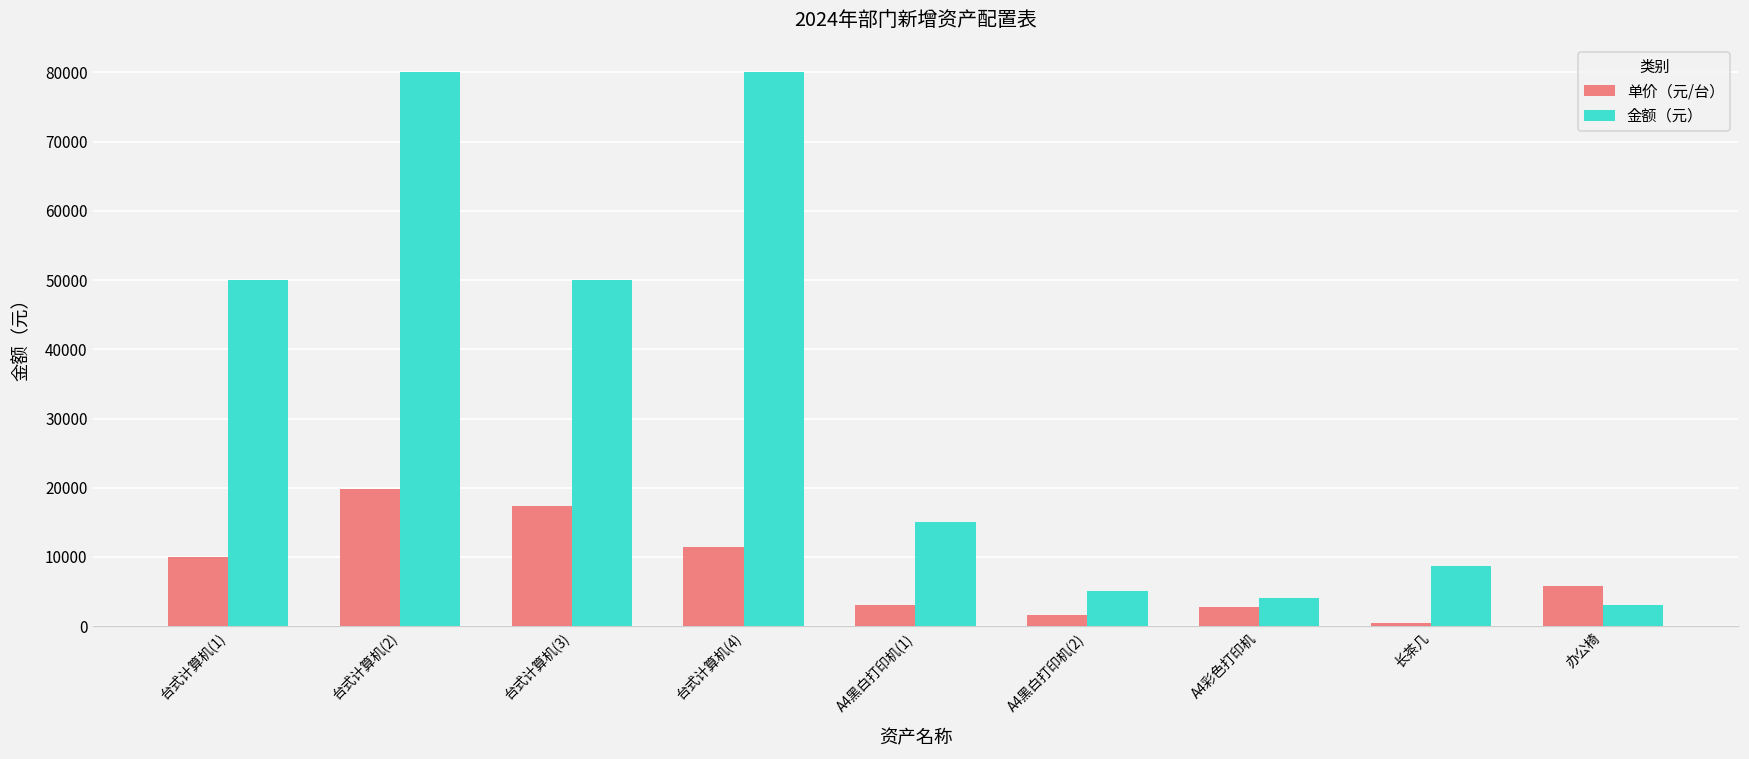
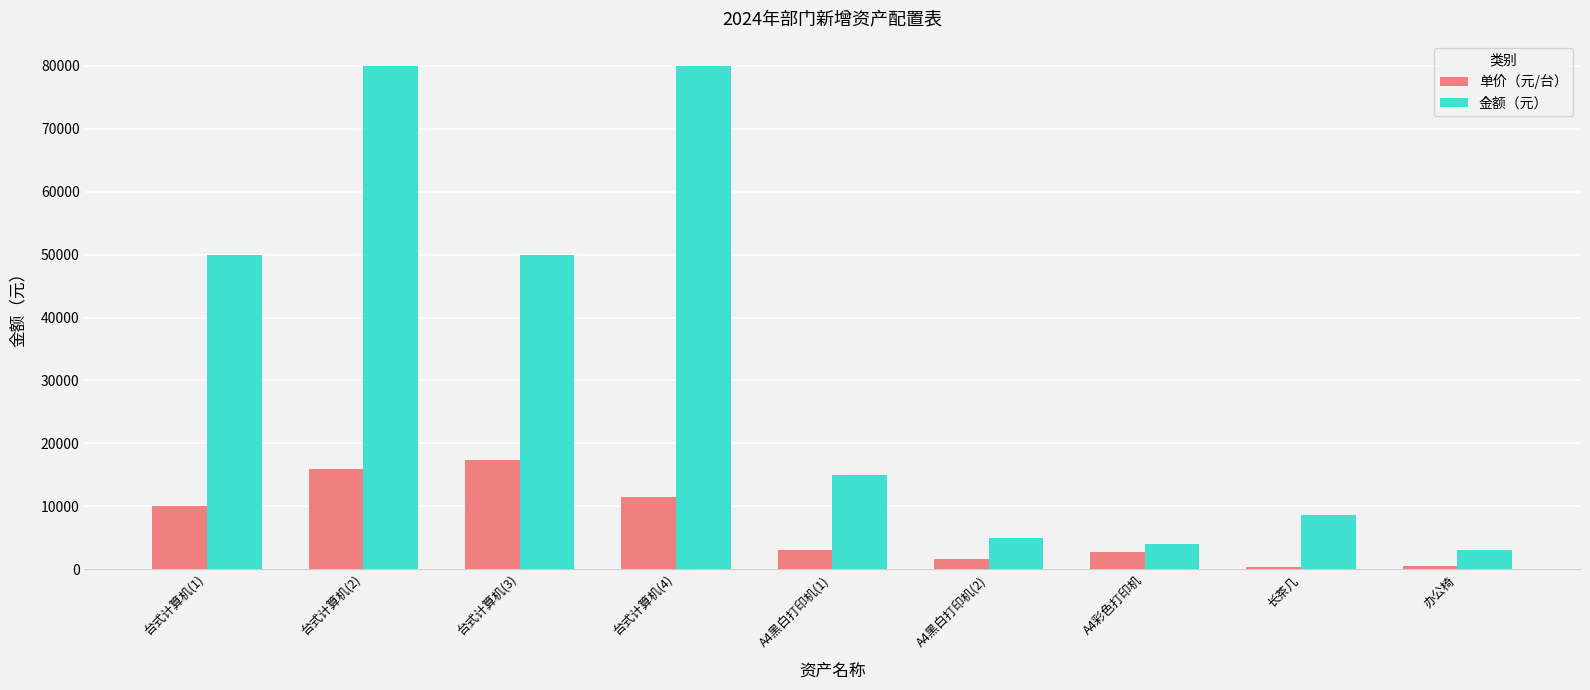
单价（元/台）, 台式计算机(2): 20000 -> 16000
单价（元/台）, 办公椅: 6000 -> 1000
